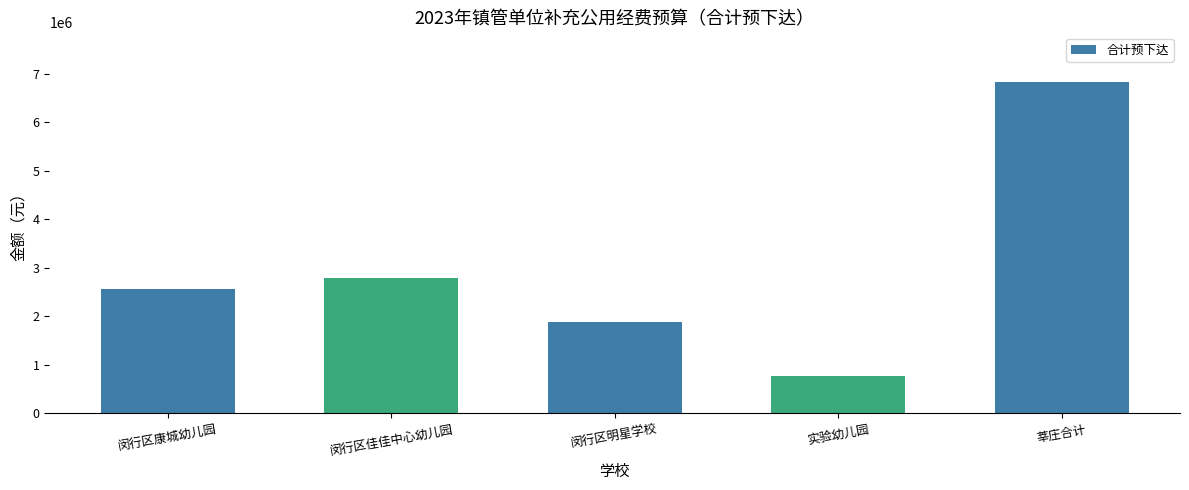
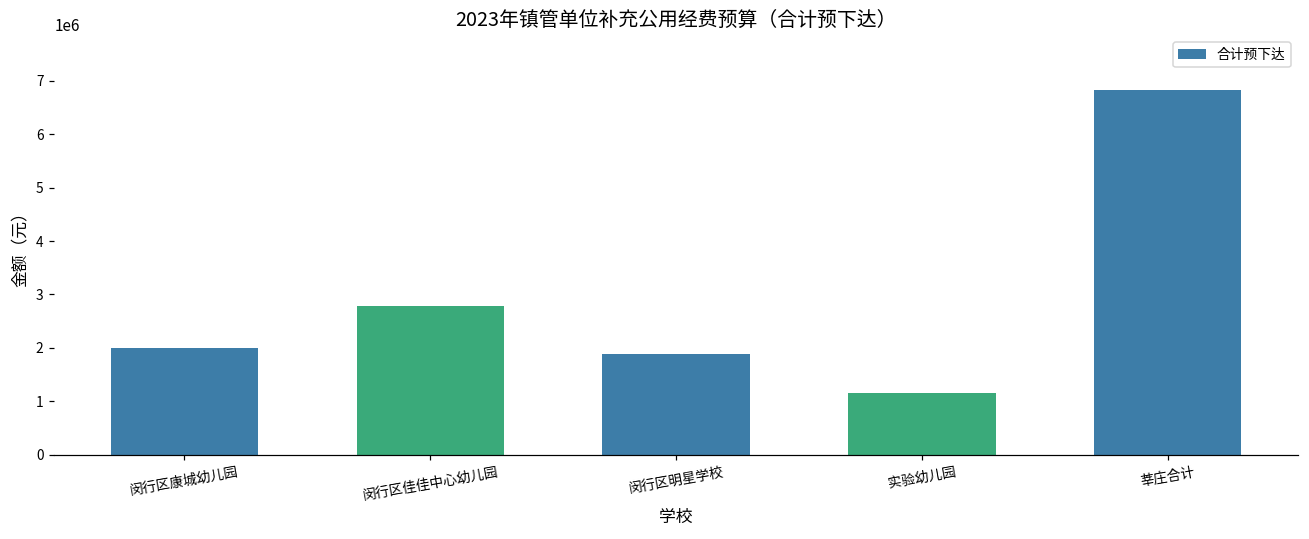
闵行区康城幼儿园: 2600000 -> 2000000
实验幼儿园: 800000 -> 1100000
